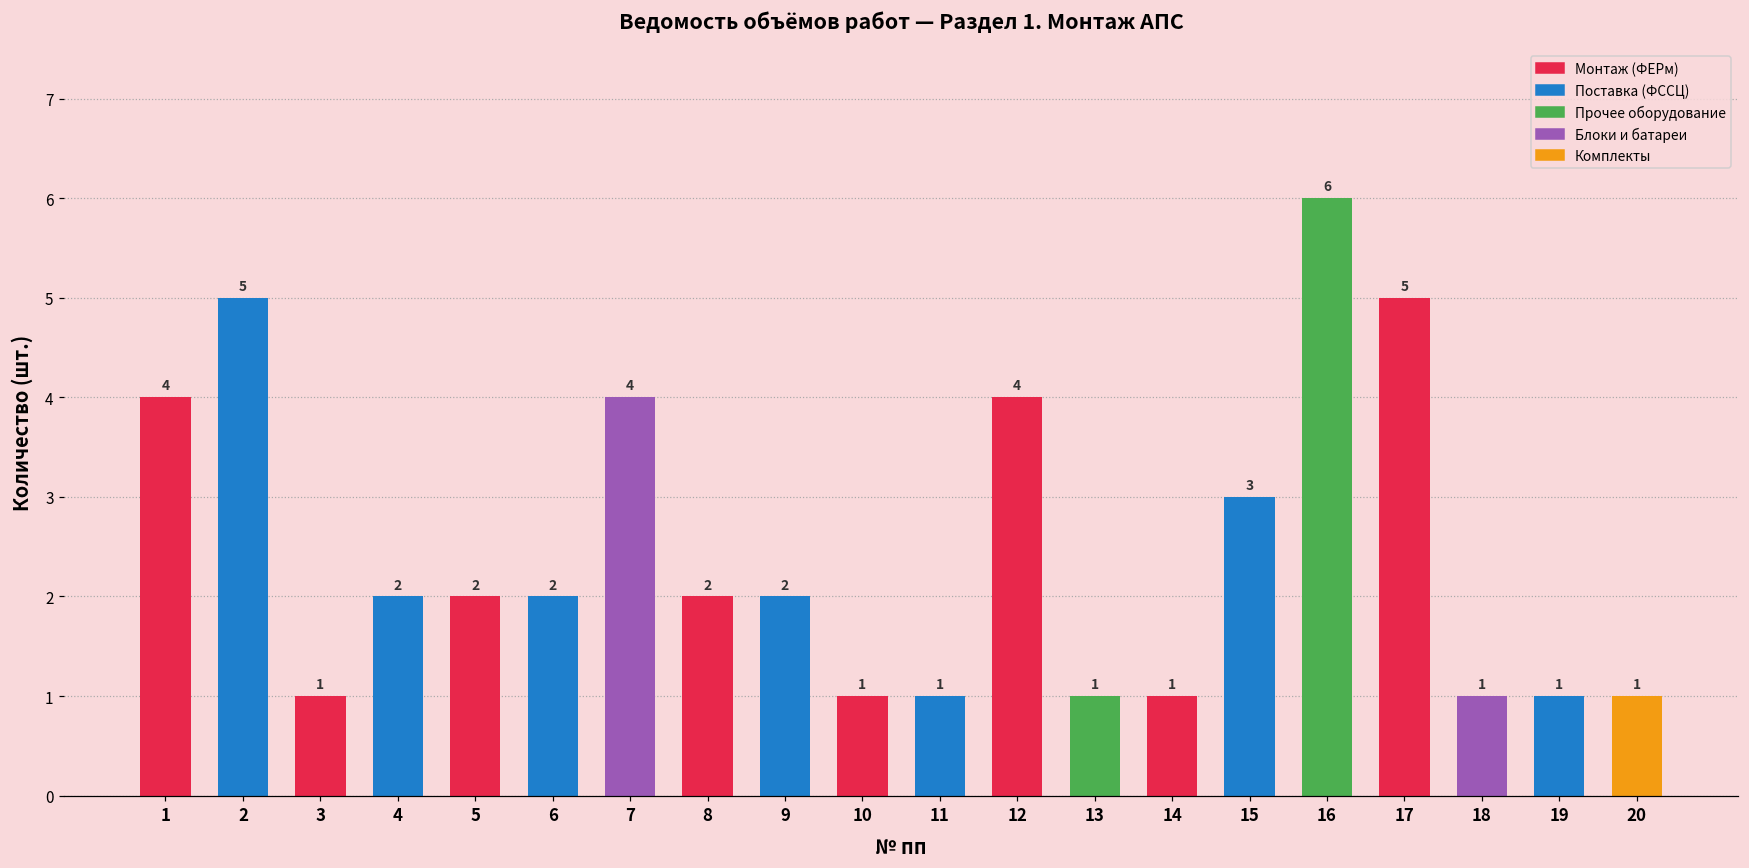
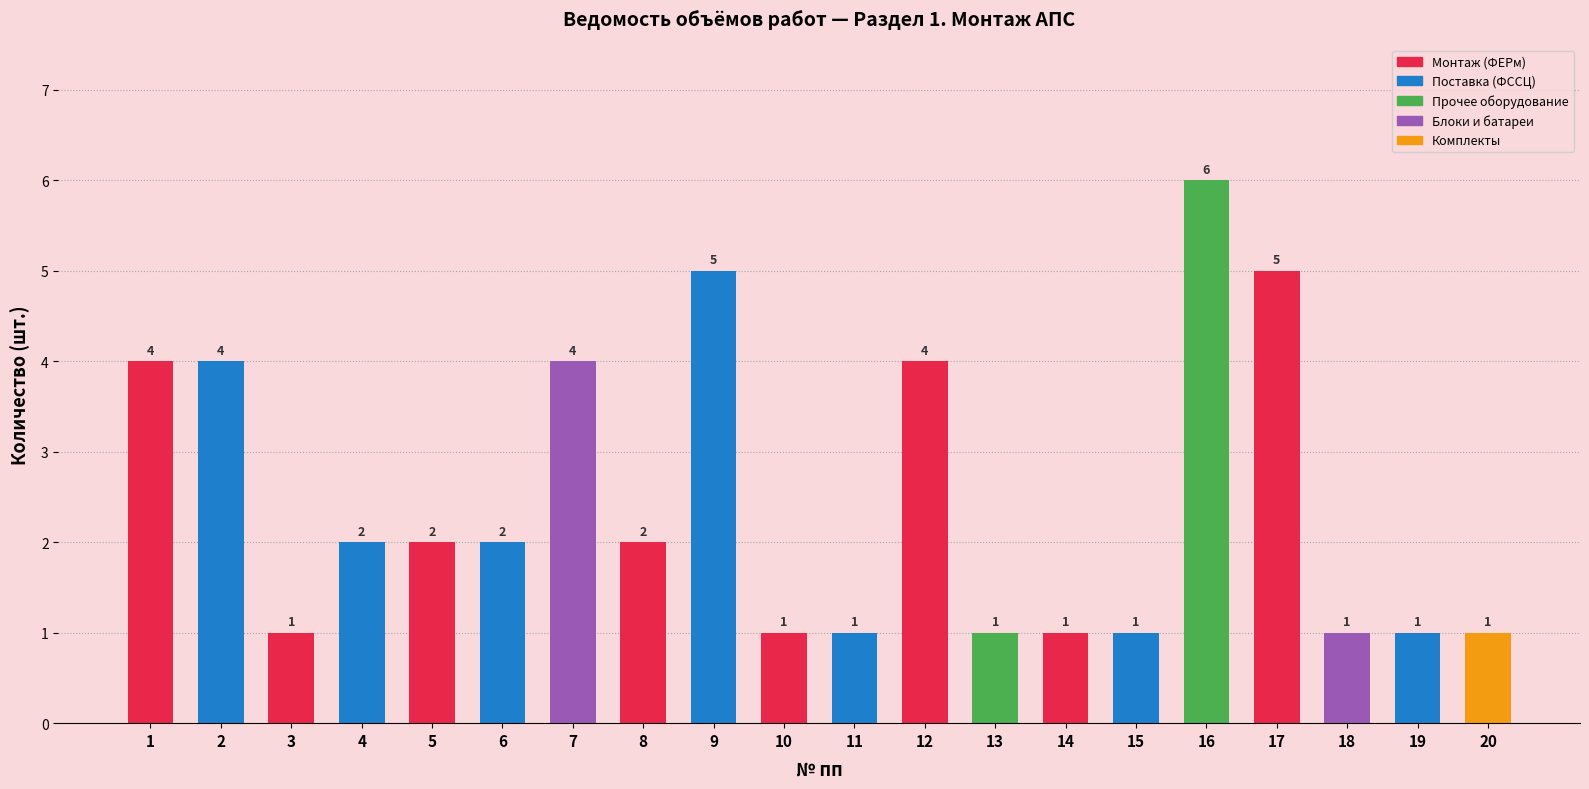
2: 5 -> 4
9: 2 -> 5
15: 3 -> 1
